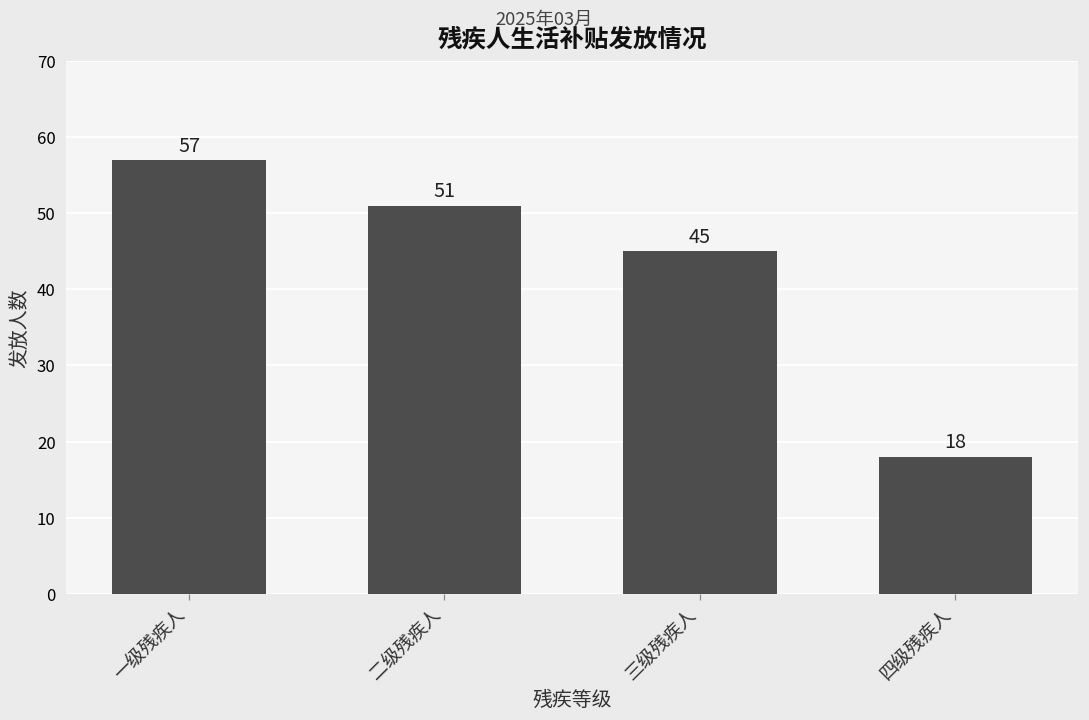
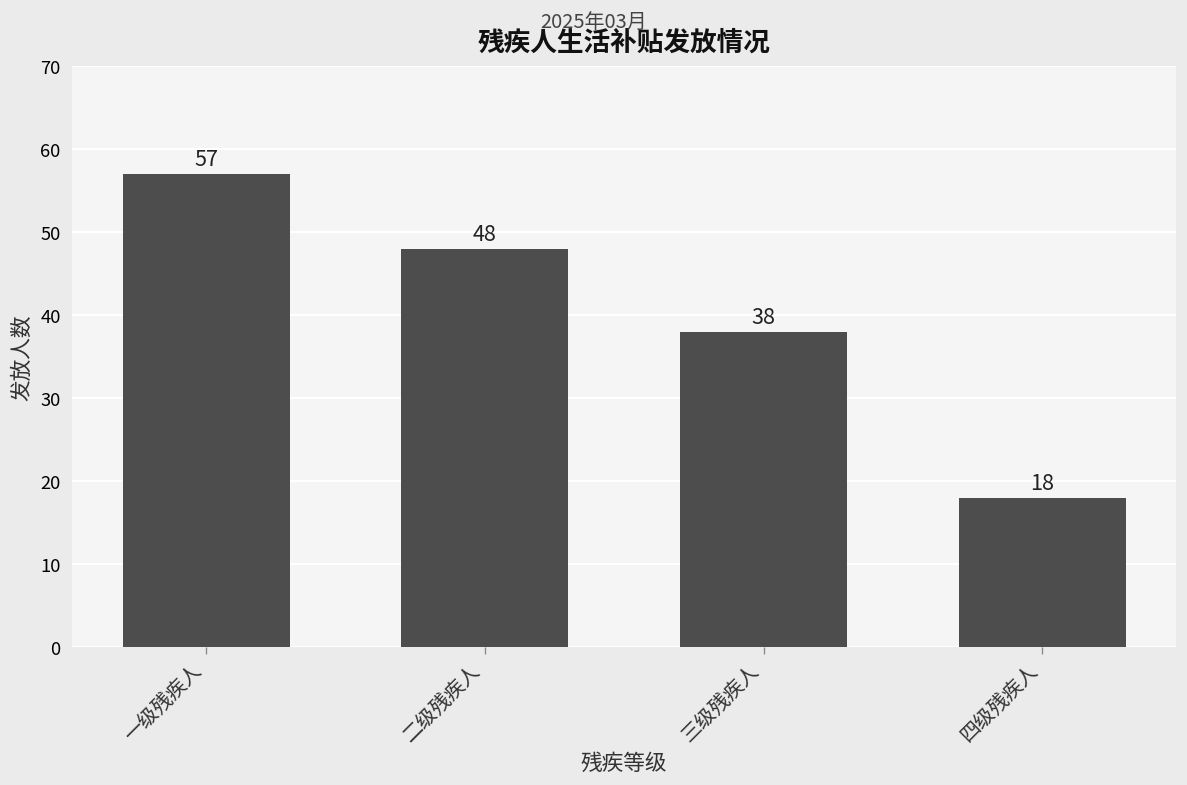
二级残疾人: 51 -> 48
三级残疾人: 45 -> 38
